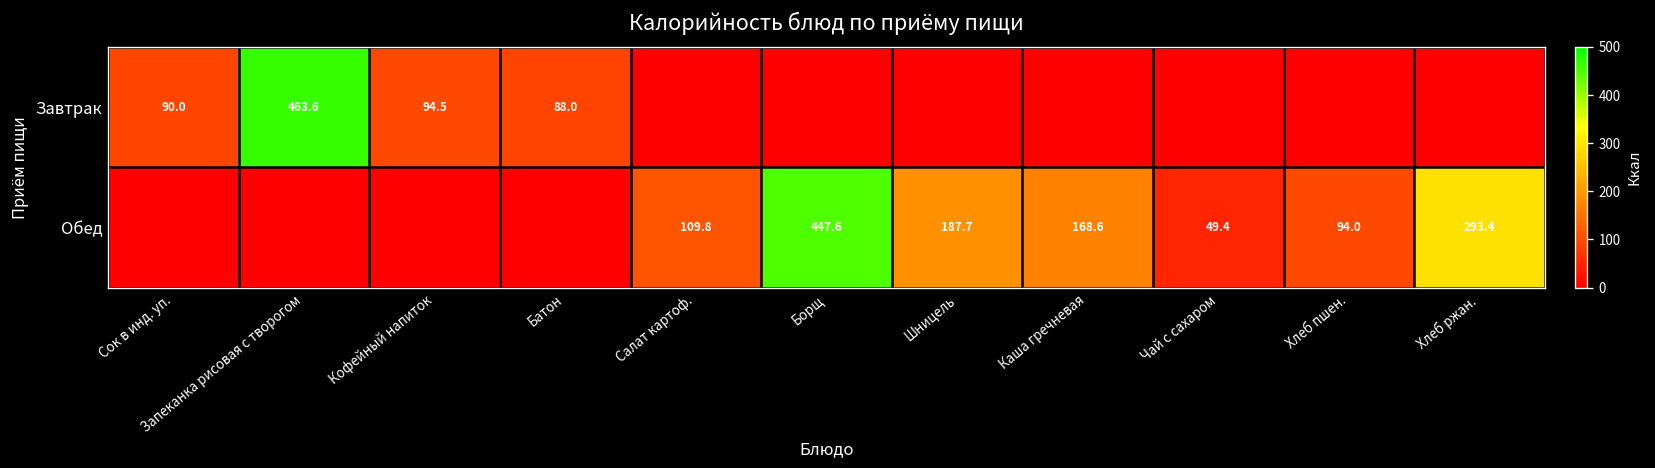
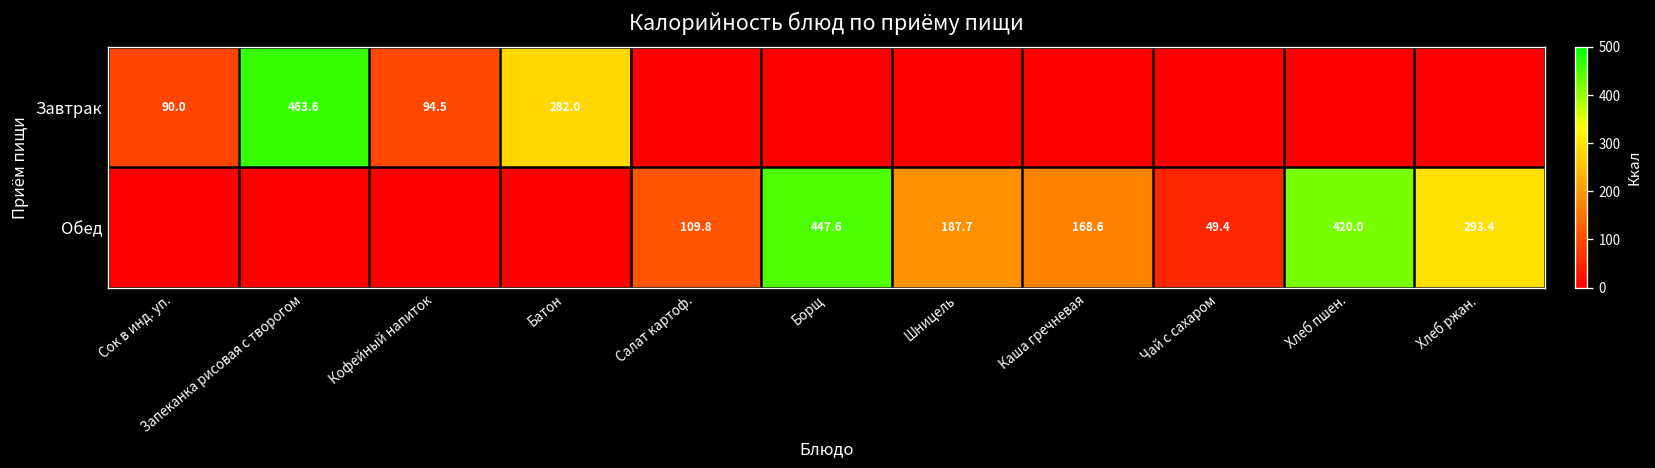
Завтрак, Батон: 88.0 -> 282.0
Обед, Хлеб пшен.: 94.0 -> 420.0
